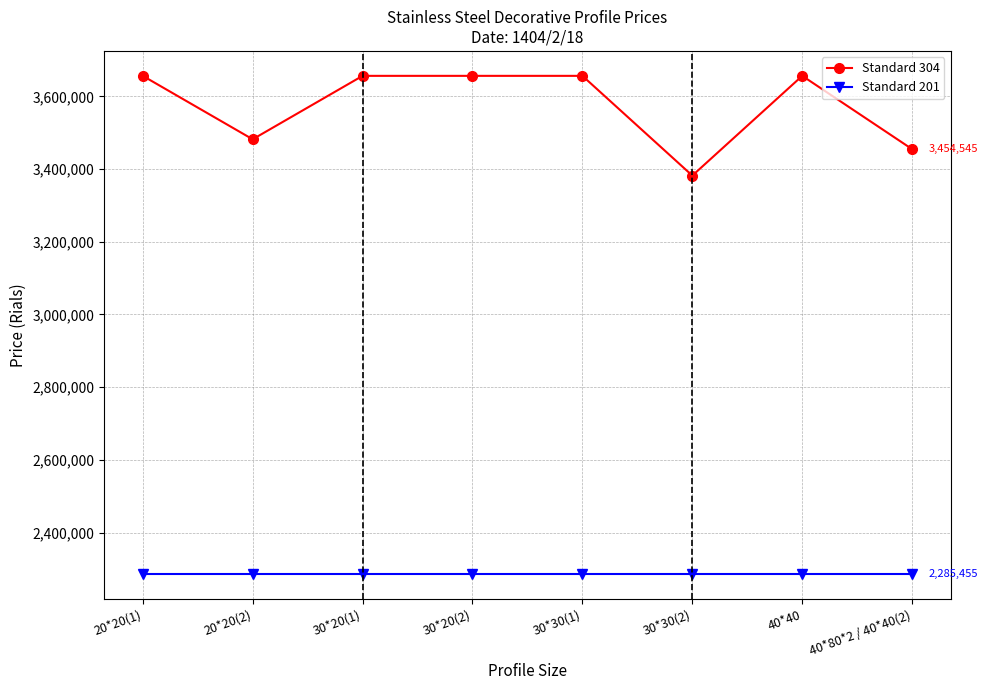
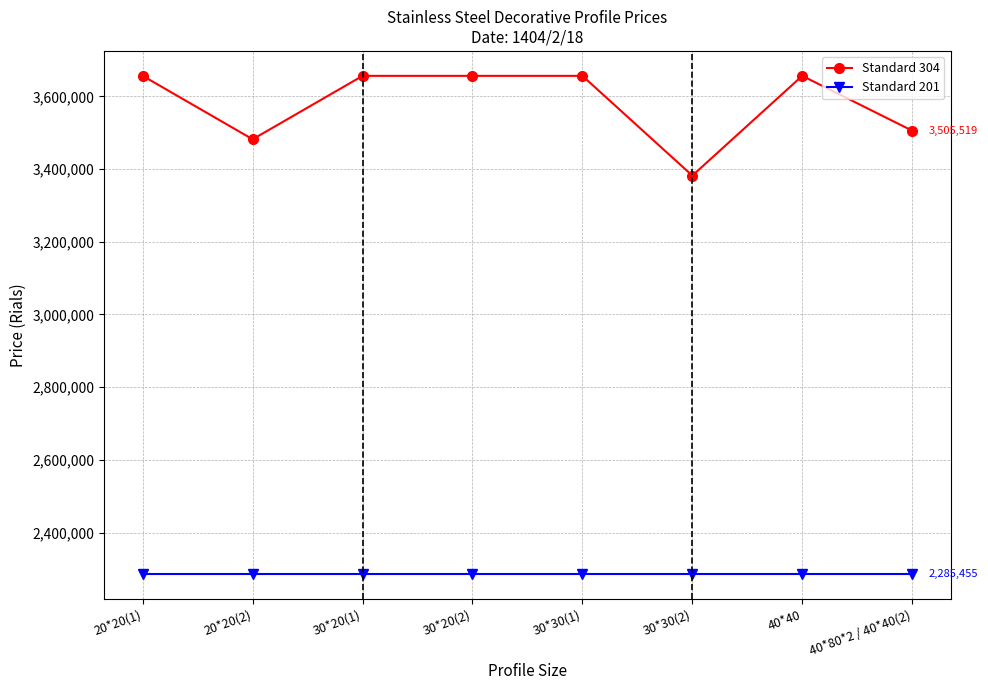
Standard 304, 40*80*2 / 40*40(2): 3,454,545 -> 3,505,519
